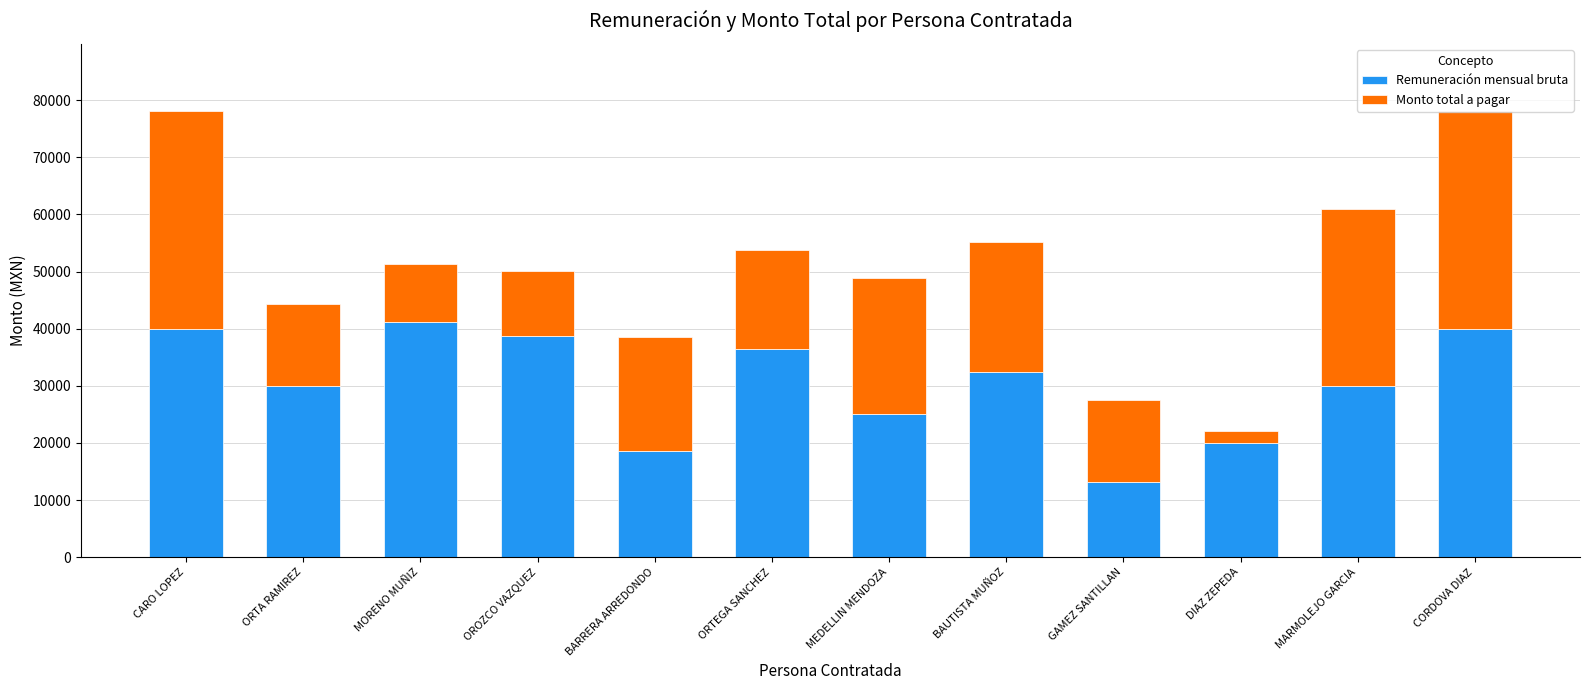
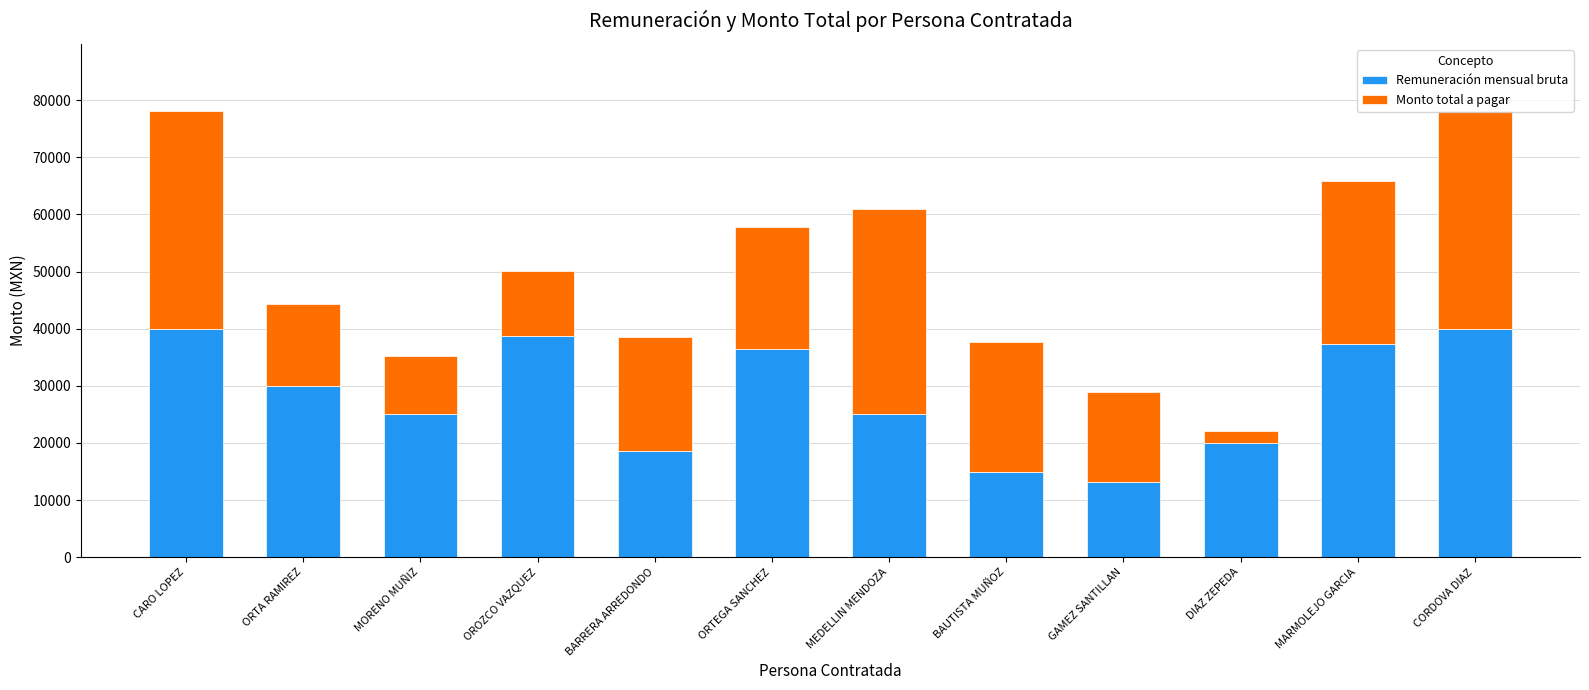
Remuneración mensual bruta, MORENO MUÑIZ: 41000 -> 25000
Monto total a pagar, ORTEGA SANCHEZ: 17000 -> 21000
Monto total a pagar, MEDELLIN MENDOZA: 24000 -> 36000
Remuneración mensual bruta, BAUTISTA MUÑOZ: 32000 -> 15000
Monto total a pagar, GAMEZ SANTILLAN: 14000 -> 16000
Remuneración mensual bruta, MARMOLEJO GARCIA: 30000 -> 37000
Monto total a pagar, MARMOLEJO GARCIA: 31000 -> 29000
